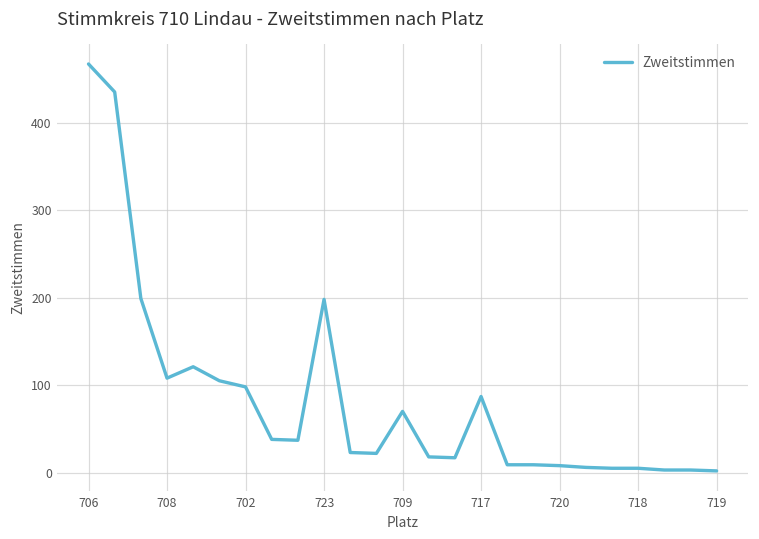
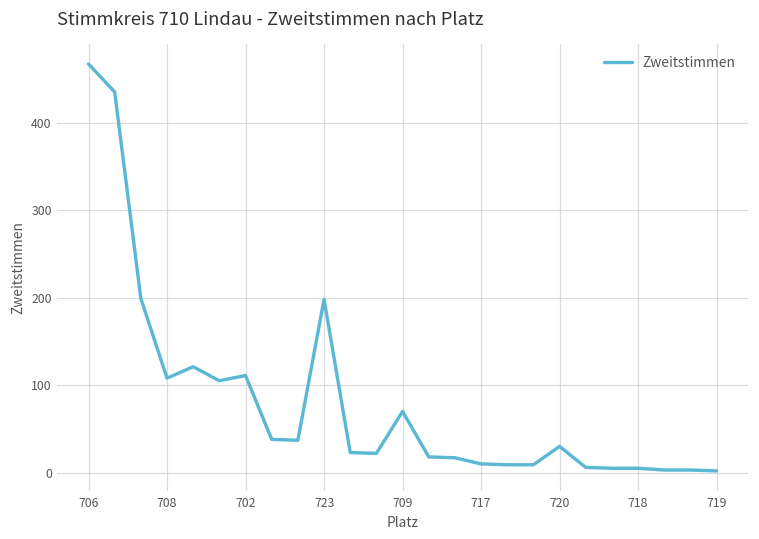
702: 100 -> 110
717: 90 -> 10
720: 10 -> 30
